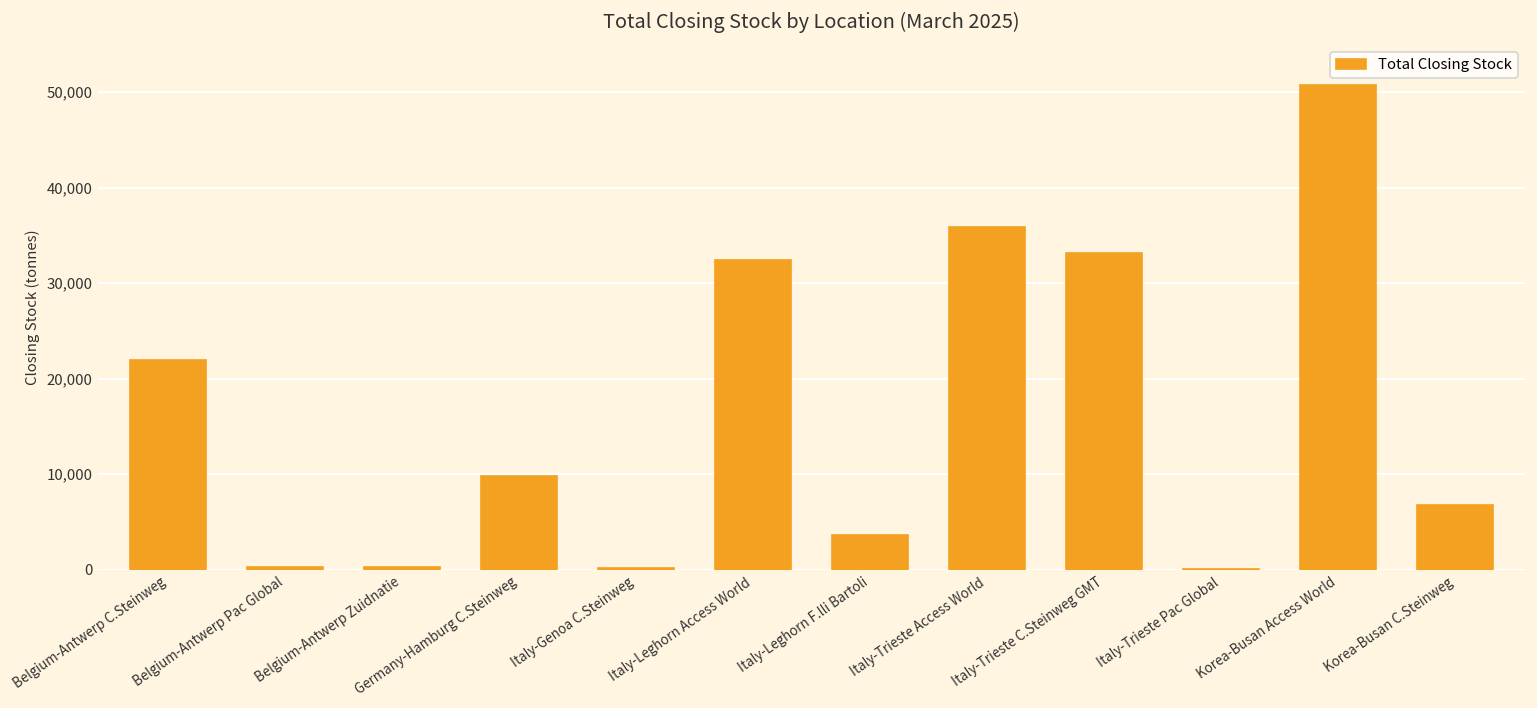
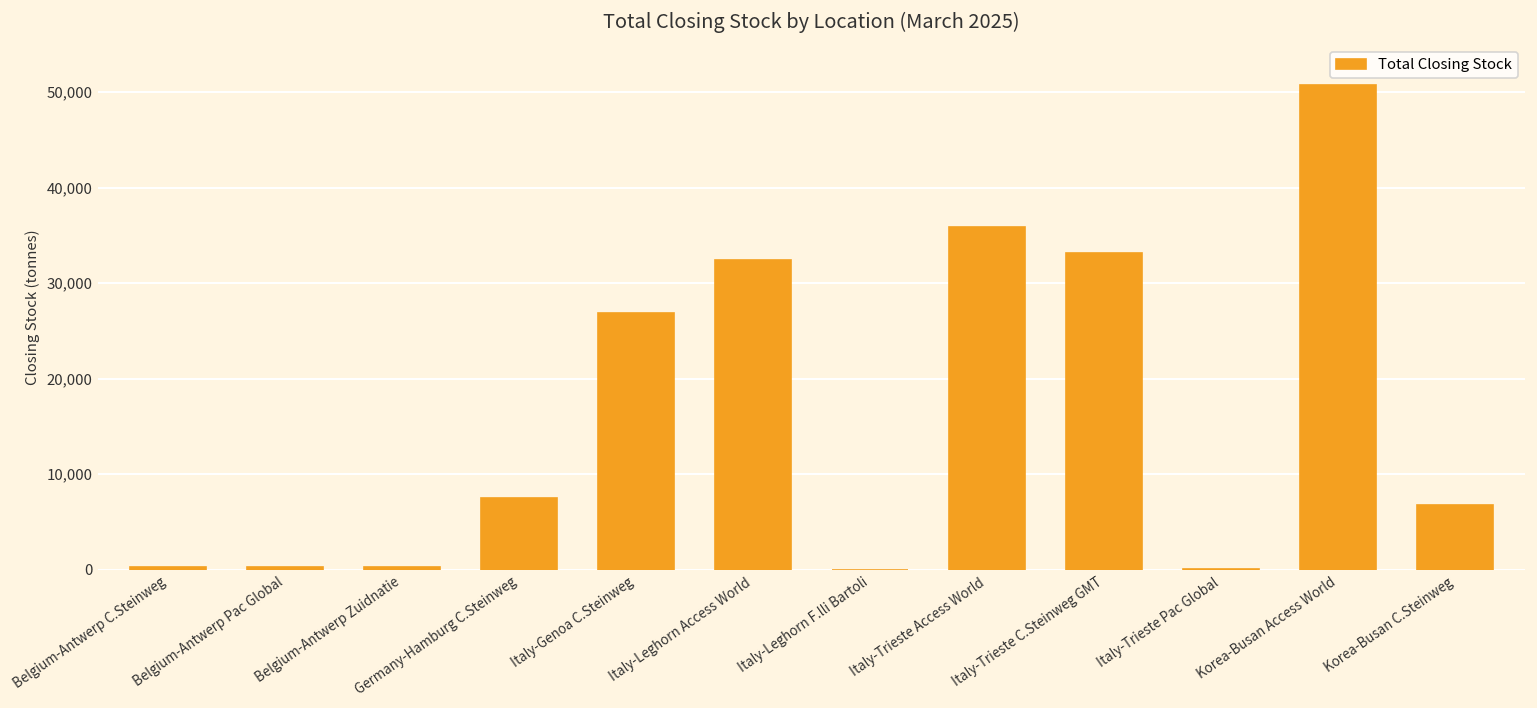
Belgium-Antwerp C.Steinweg: 22,000 -> 0
Germany-Hamburg C.Steinweg: 10,000 -> 8,000
Italy-Genoa C.Steinweg: 0 -> 27,000
Italy-Leghorn F.lli Bartoli: 4,000 -> 0
